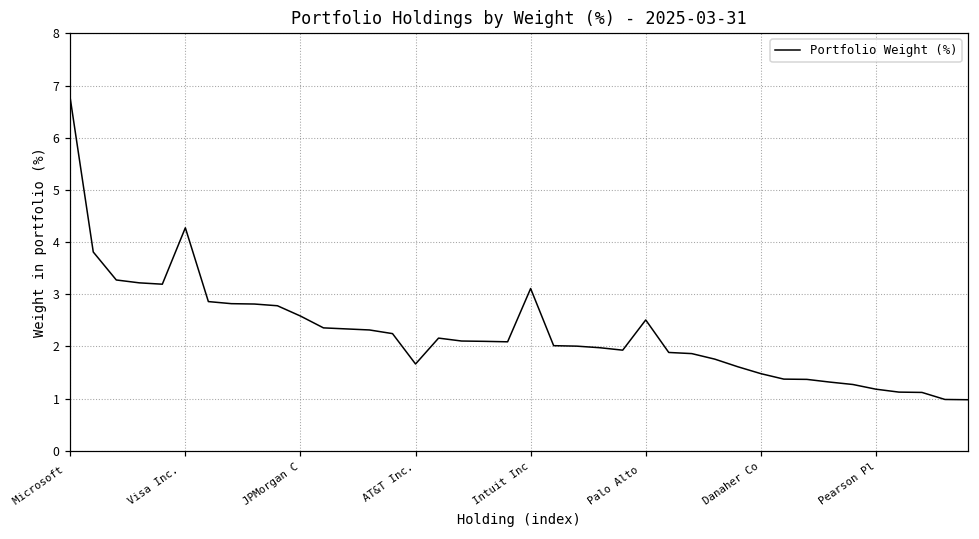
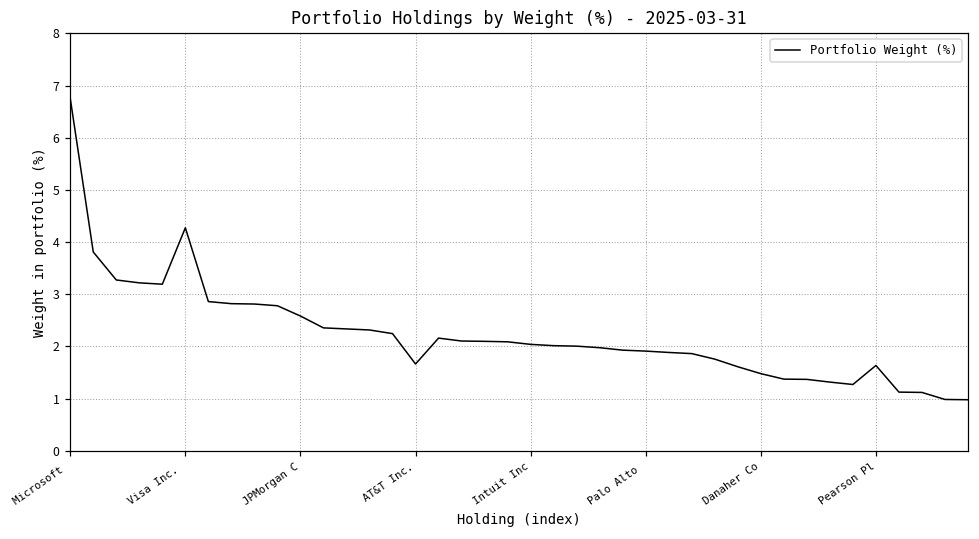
Intuit Inc: 3.1 -> 2.0
Palo Alto: 2.5 -> 1.9
Pearson Pl: 1.2 -> 1.6
